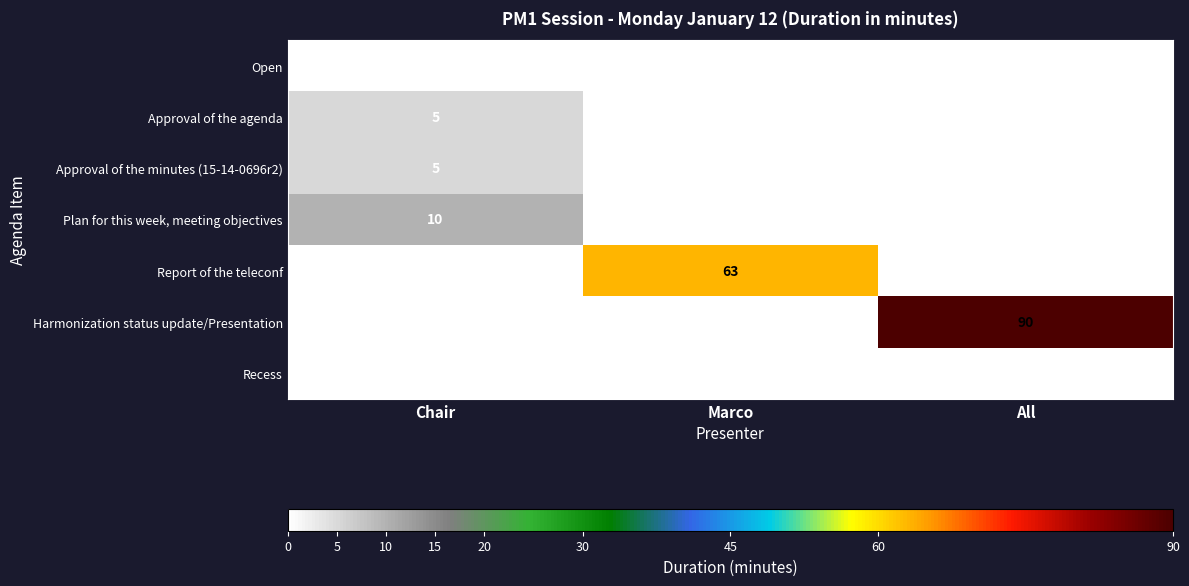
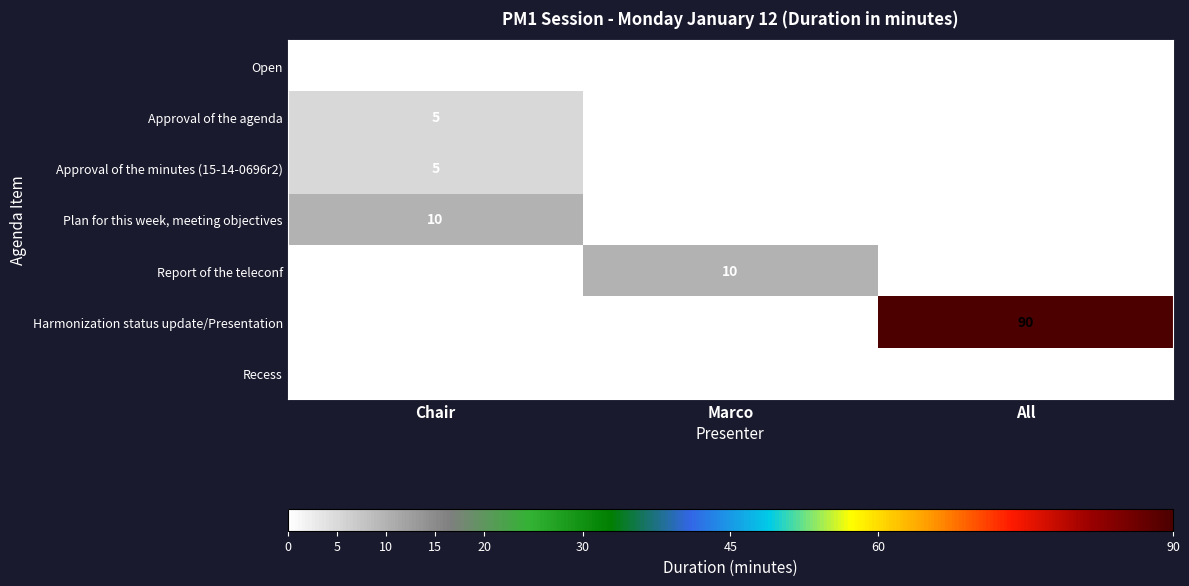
Report of the teleconf, Marco: 63 -> 10
